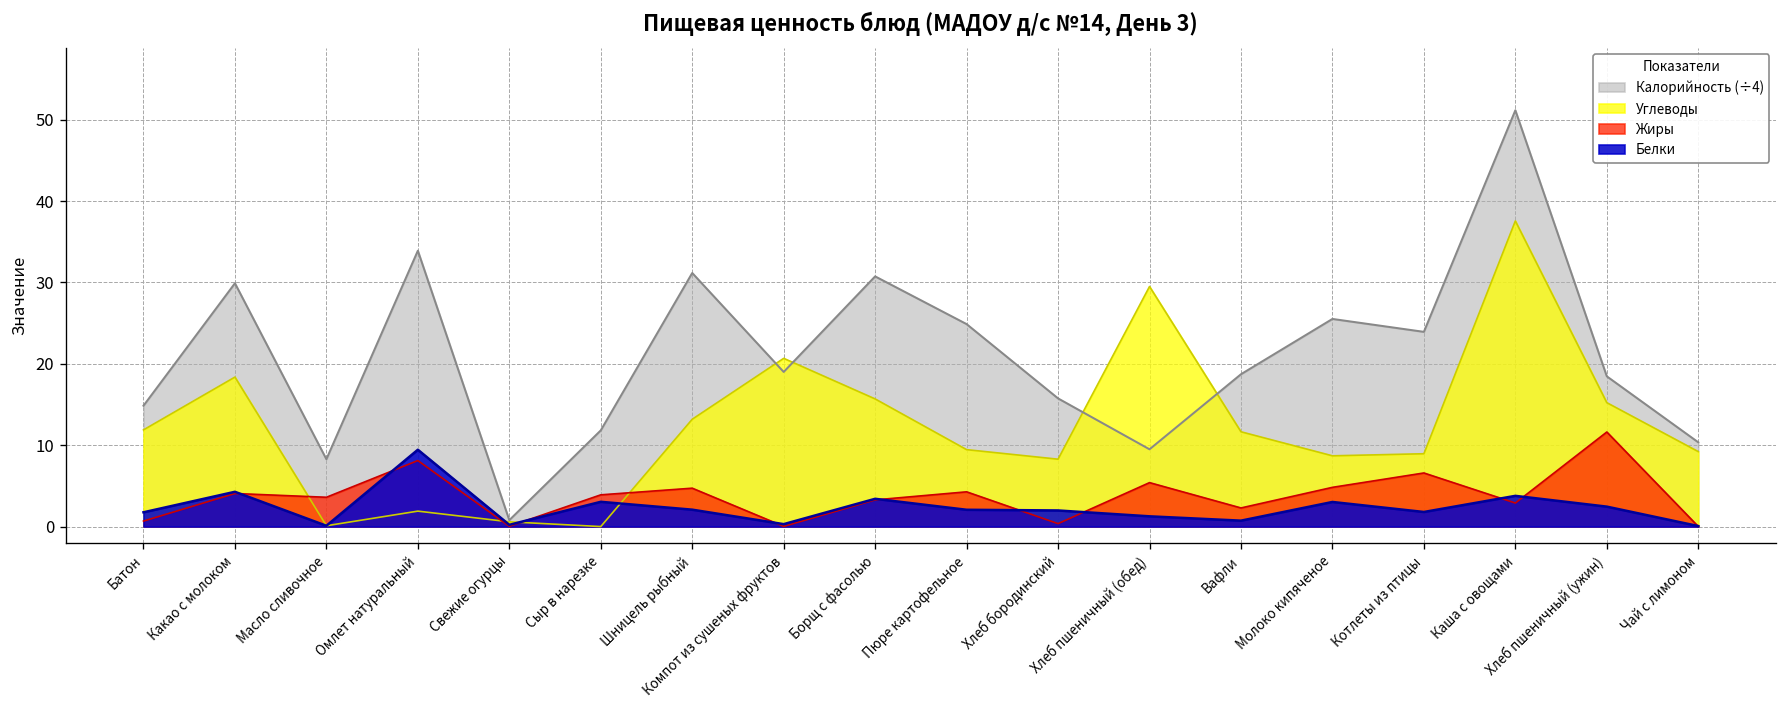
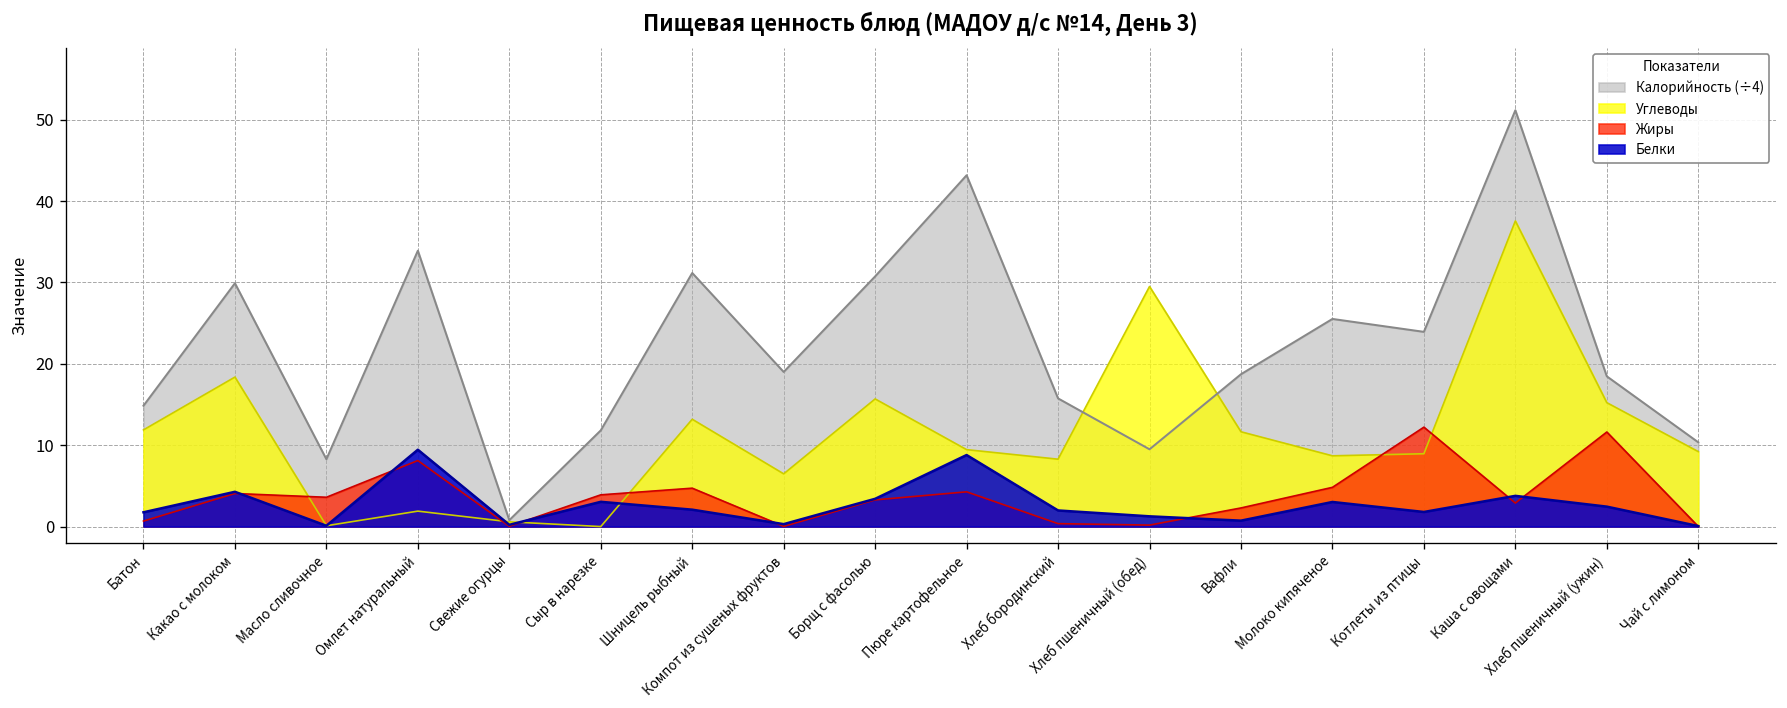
Углеводы, Компот из сушеных фруктов: 21 -> 6
Калорийность (÷4), Пюре картофельное: 25 -> 43
Белки, Пюре картофельное: 2 -> 9
Жиры, Хлеб пшеничный (обед): 5 -> 0
Жиры, Котлеты из птицы: 7 -> 12
